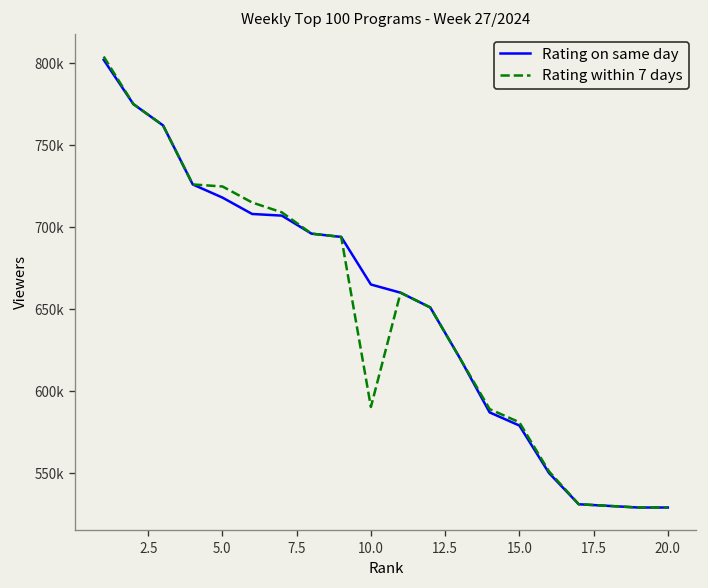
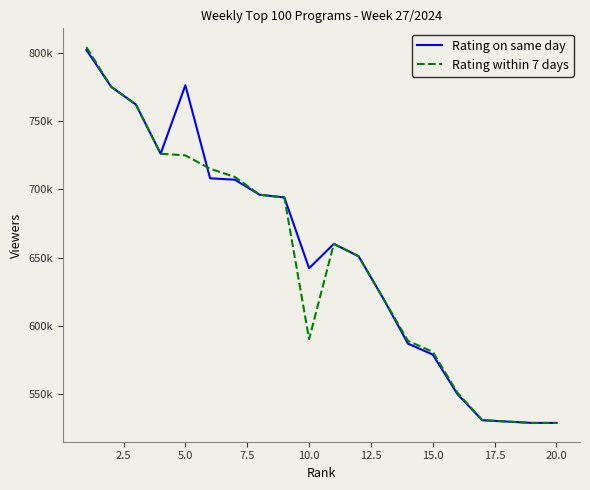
Rating on same day, 5.0: 718000 -> 776000
Rating on same day, 10.0: 665000 -> 642000
